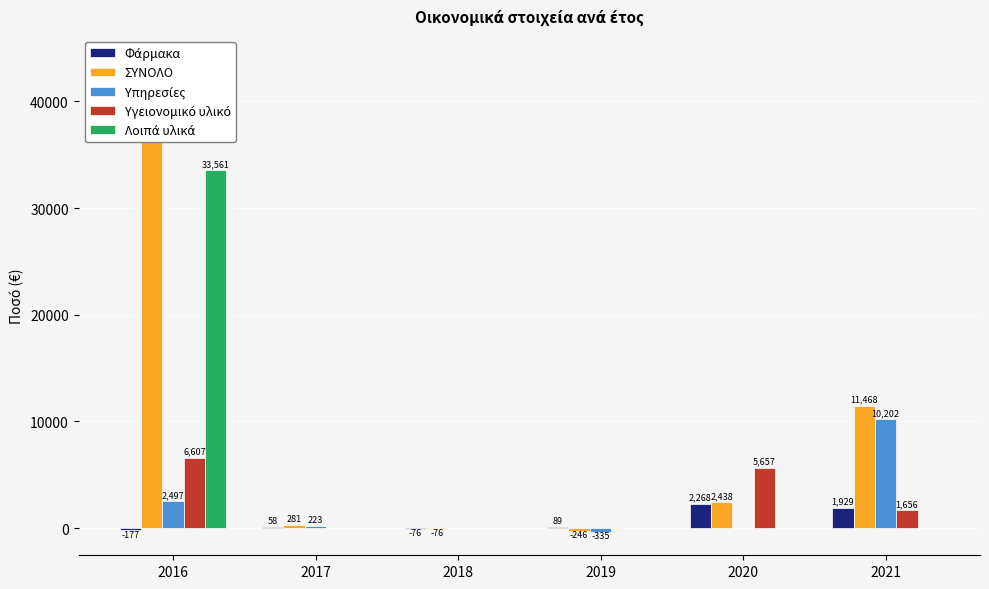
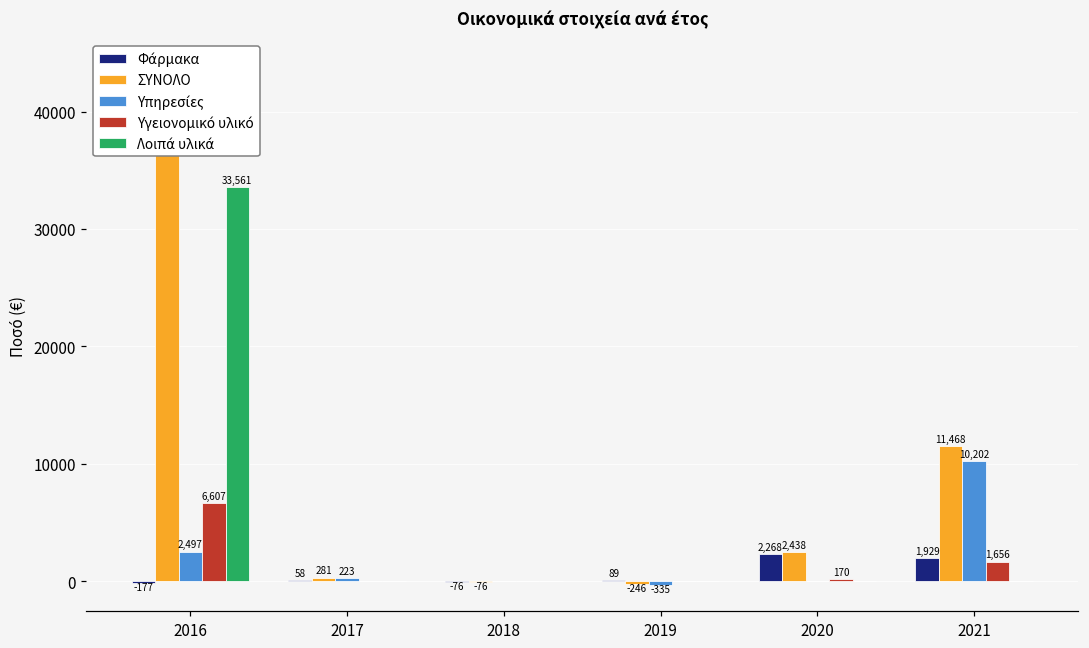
Υγειονομικό υλικό, 2020: 5,657 -> 170
